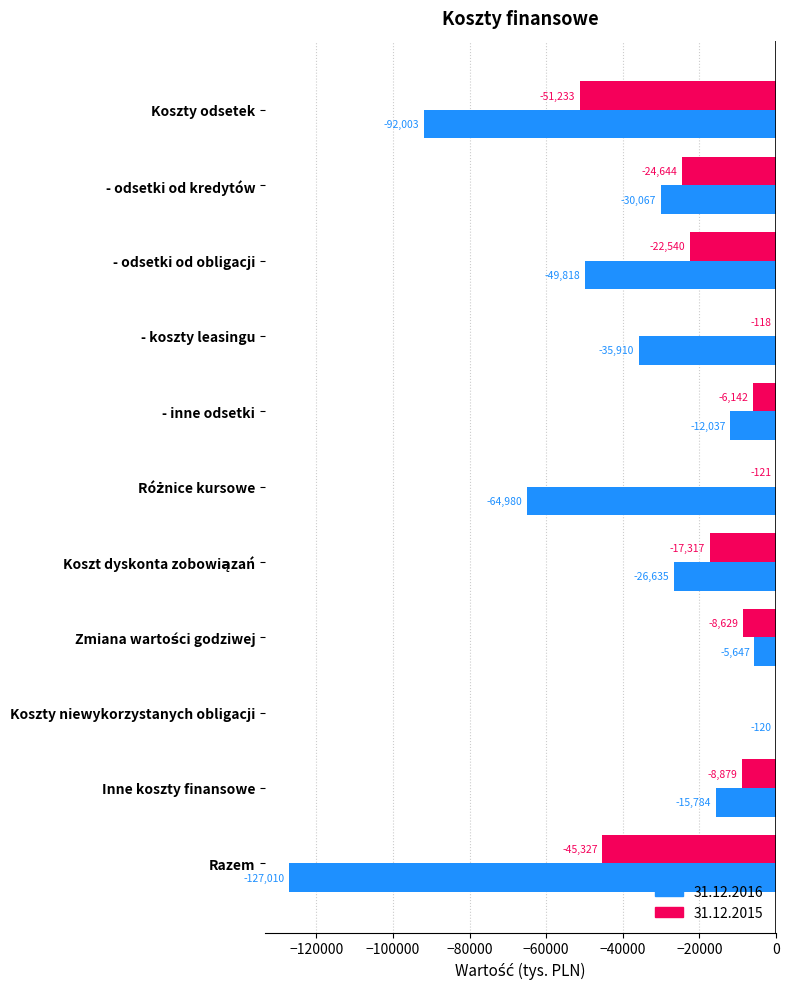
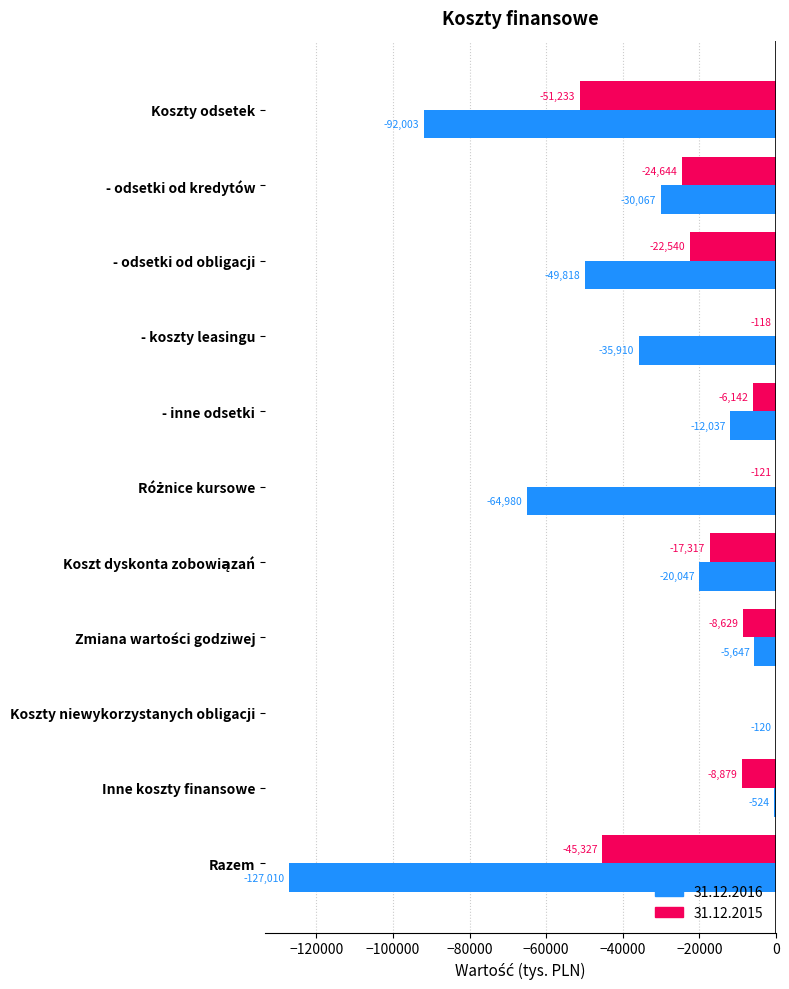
31.12.2016, Koszt dyskonta zobowiązań: -26,635 -> -20,047
31.12.2016, Inne koszty finansowe: -15,784 -> -524
